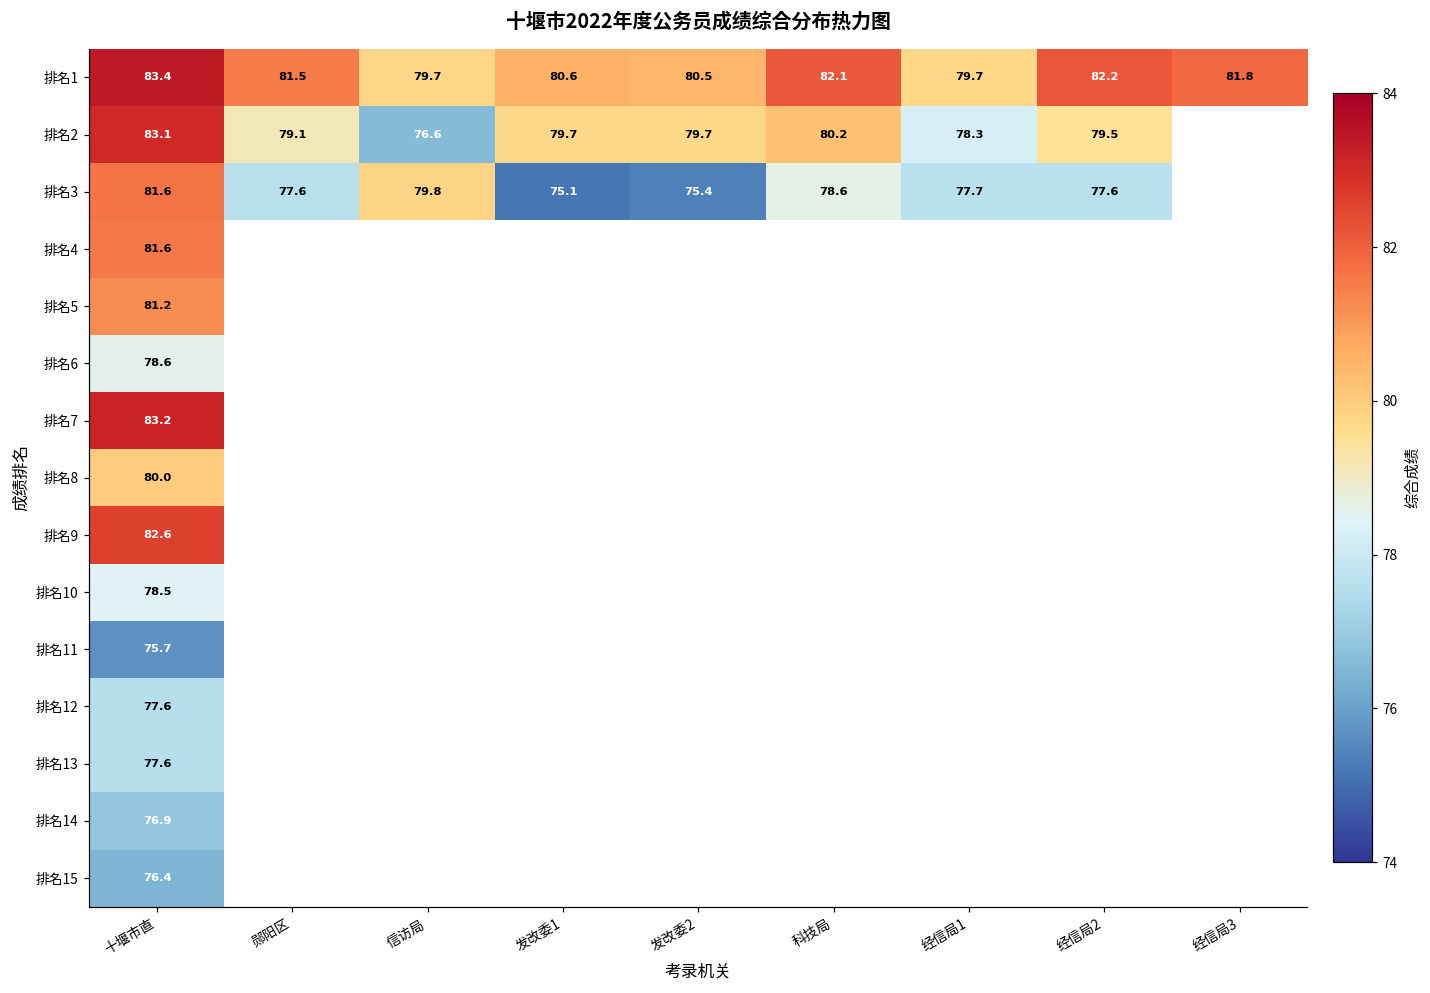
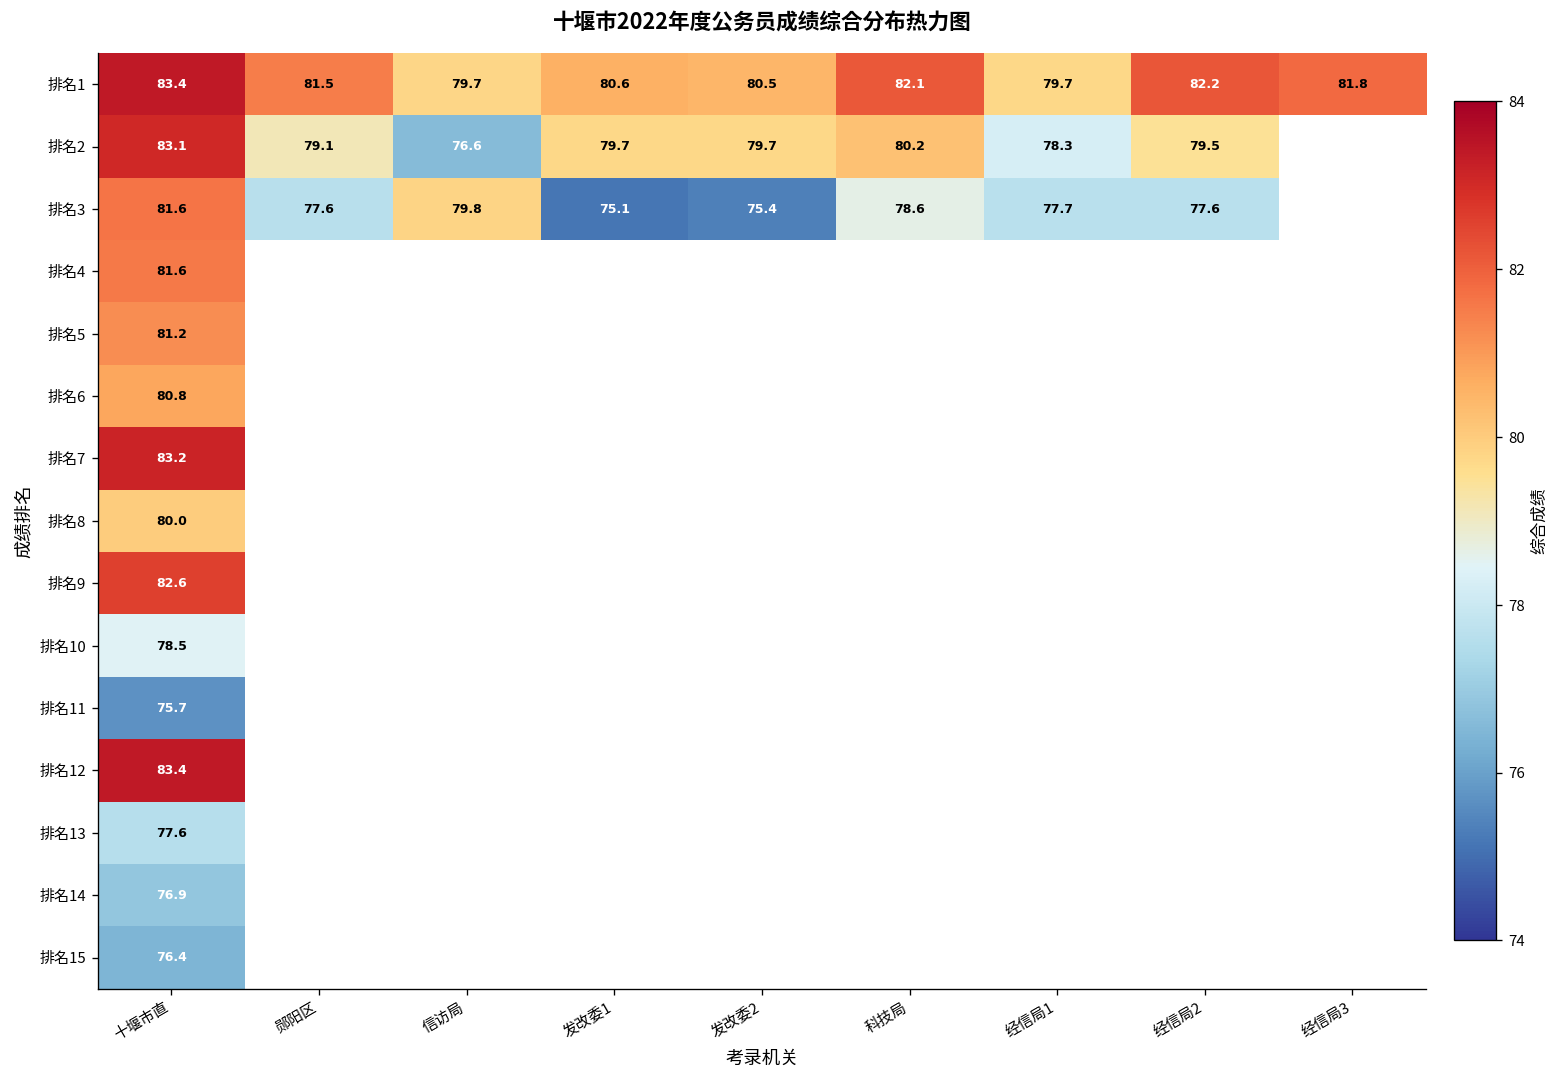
排名6, 十堰市直: 78.6 -> 80.8
排名12, 十堰市直: 77.6 -> 83.4
